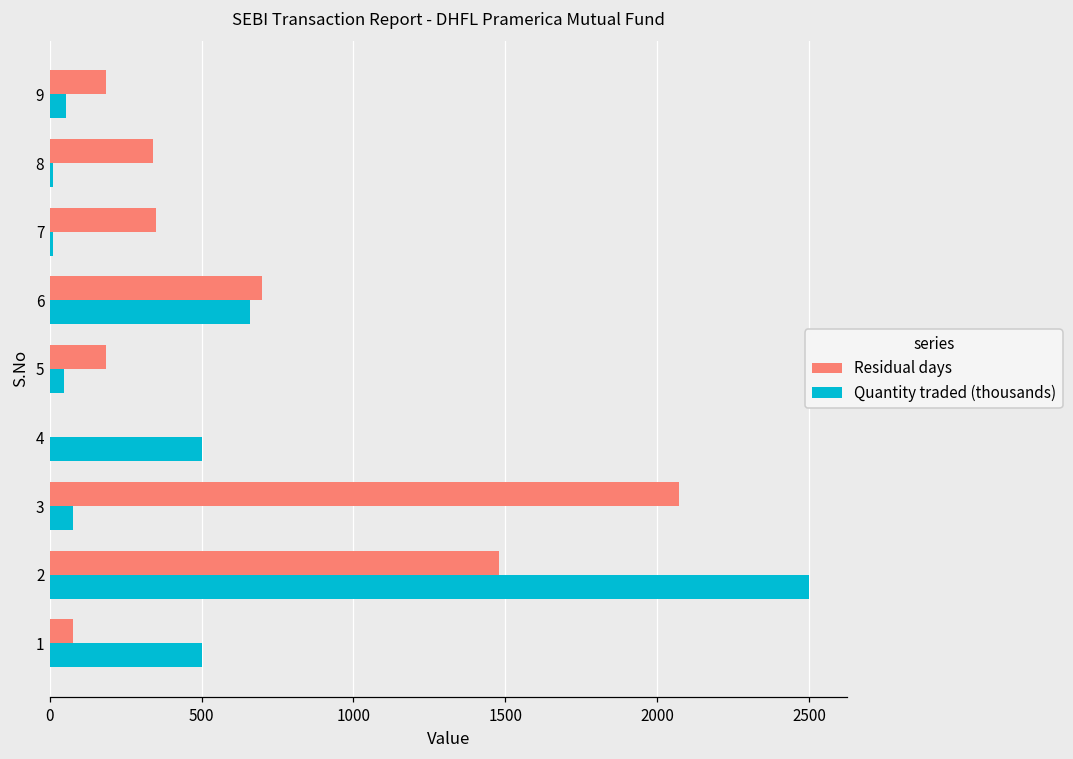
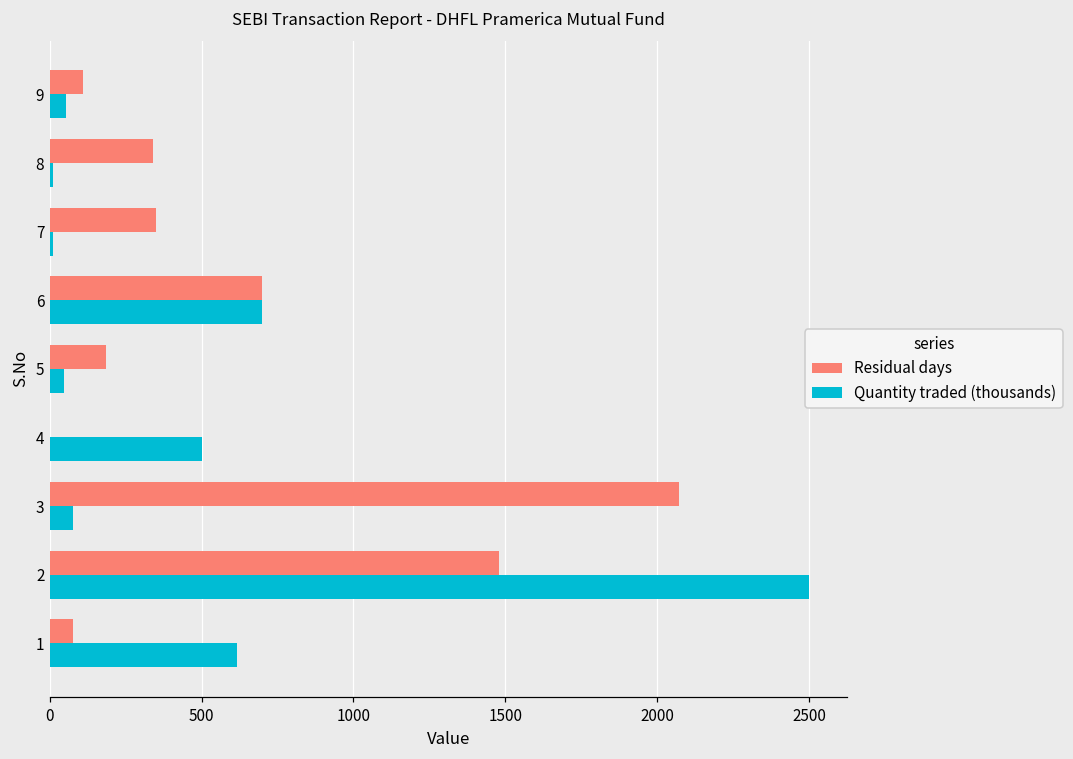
Residual days, 9: 180 -> 110
Quantity traded (thousands), 6: 660 -> 700
Quantity traded (thousands), 1: 500 -> 620
